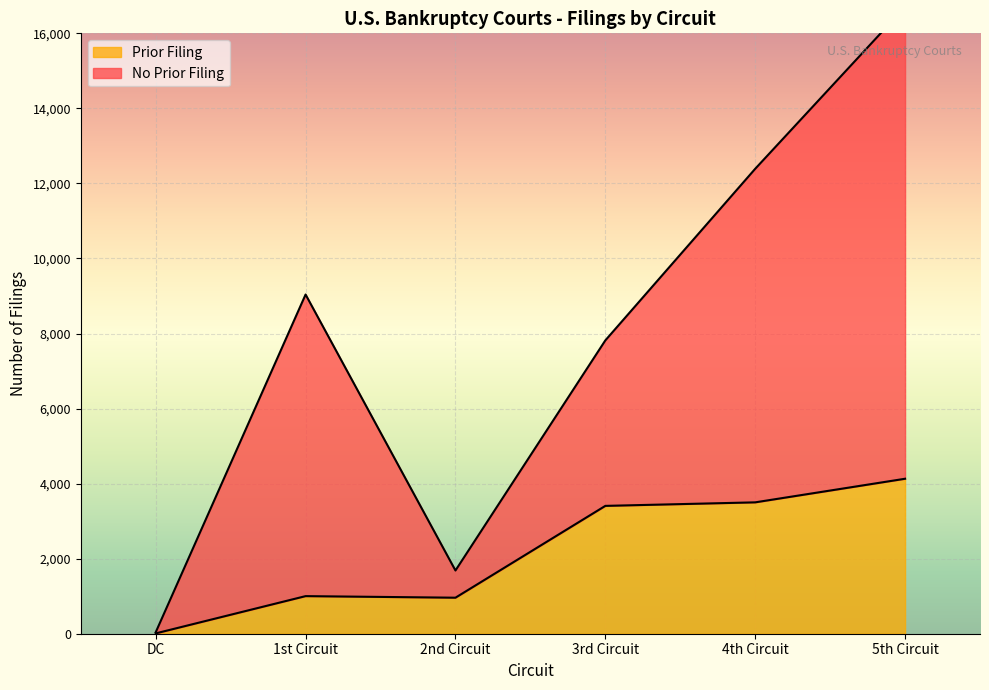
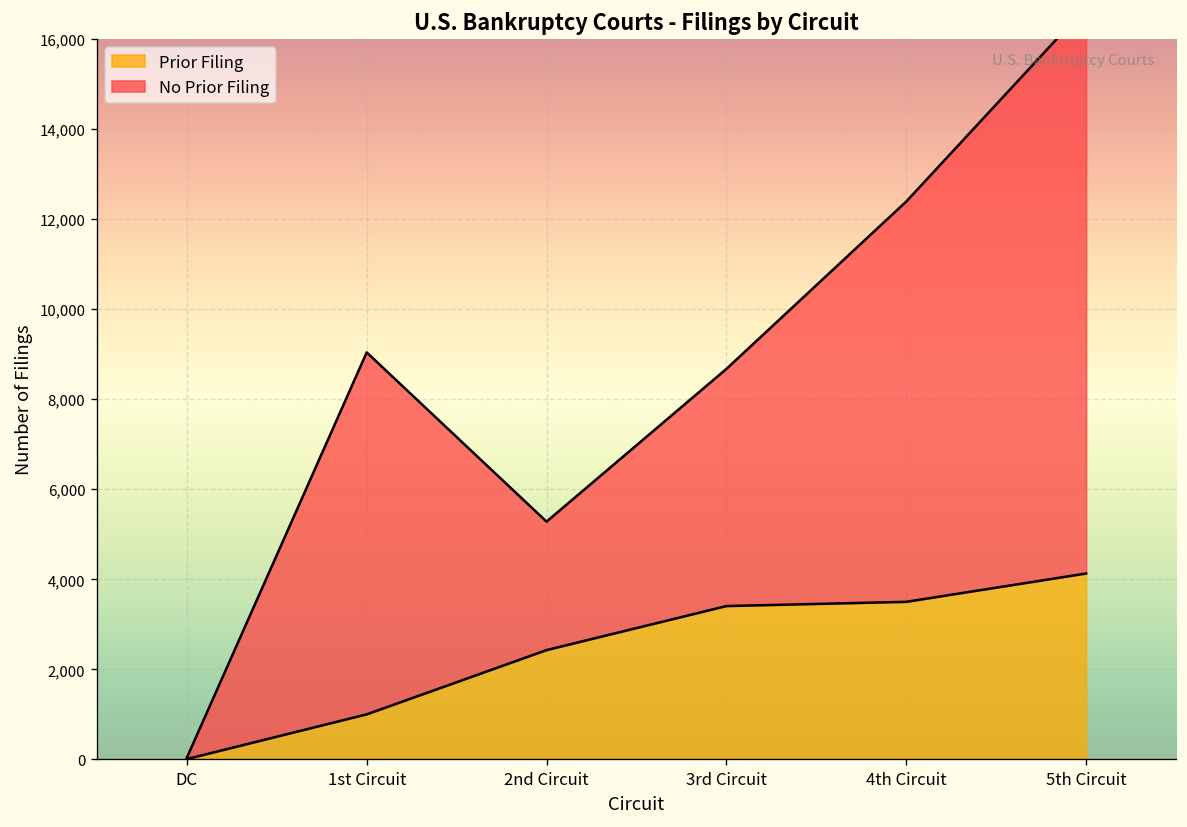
Prior Filing, 2nd Circuit: 1,000 -> 2,400
No Prior Filing, 2nd Circuit: 700 -> 2,900
No Prior Filing, 3rd Circuit: 4,400 -> 5,300
